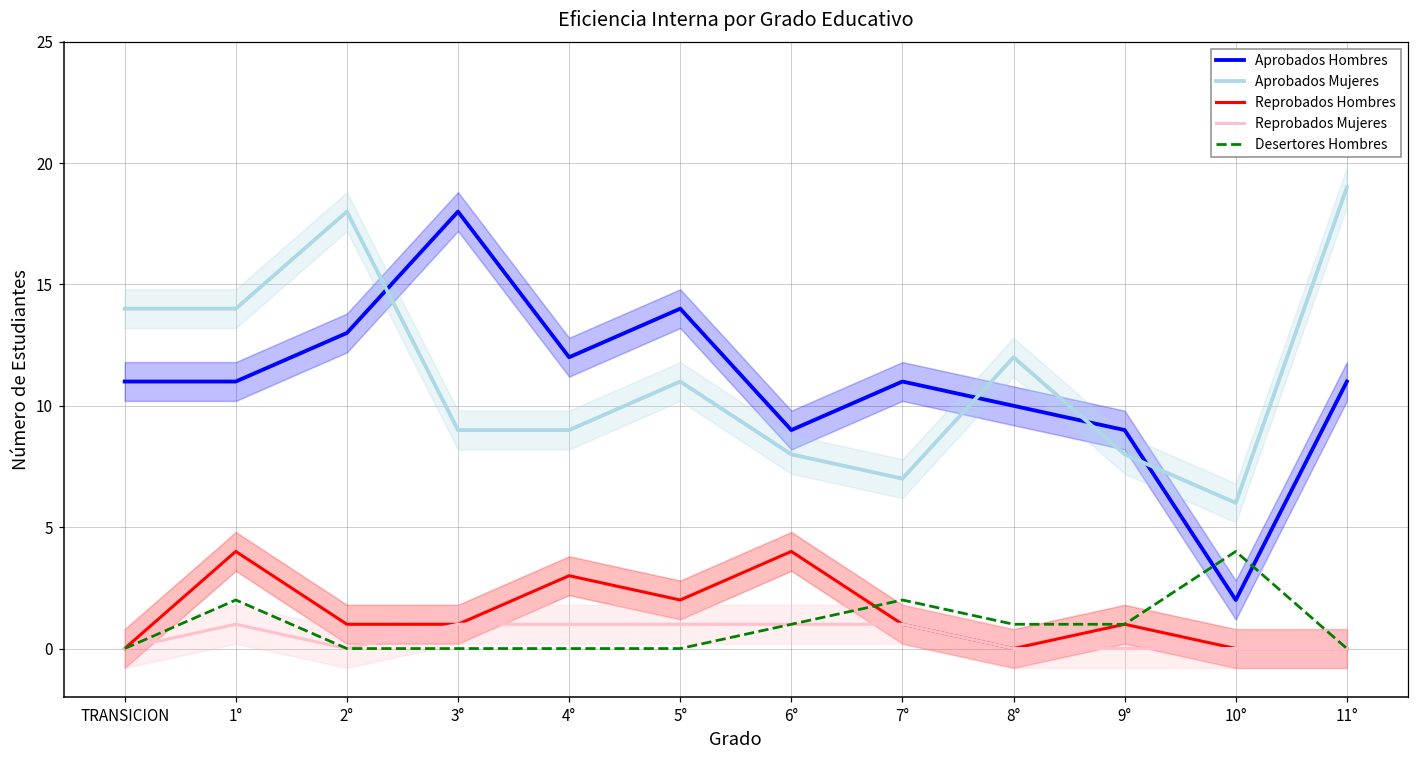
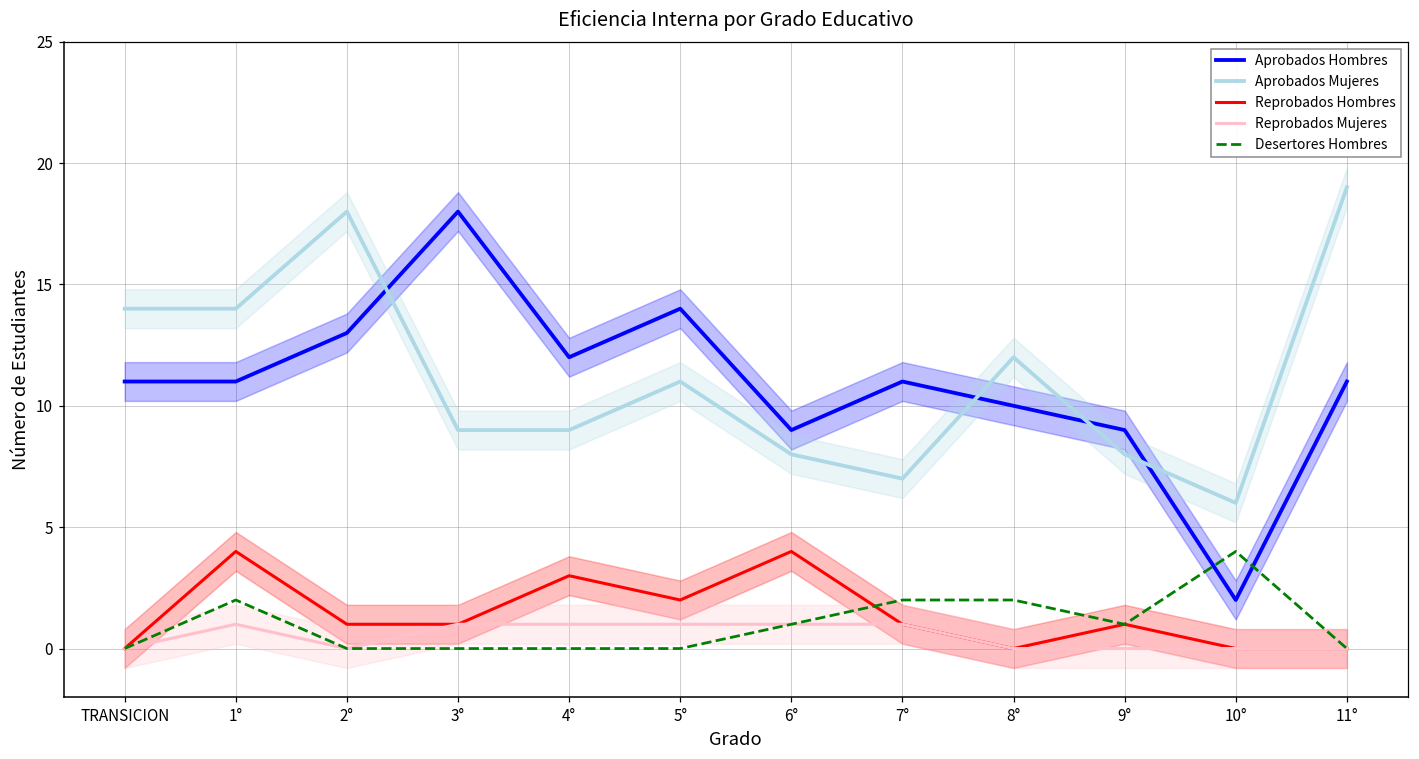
Desertores Hombres, 8°: 1 -> 2
